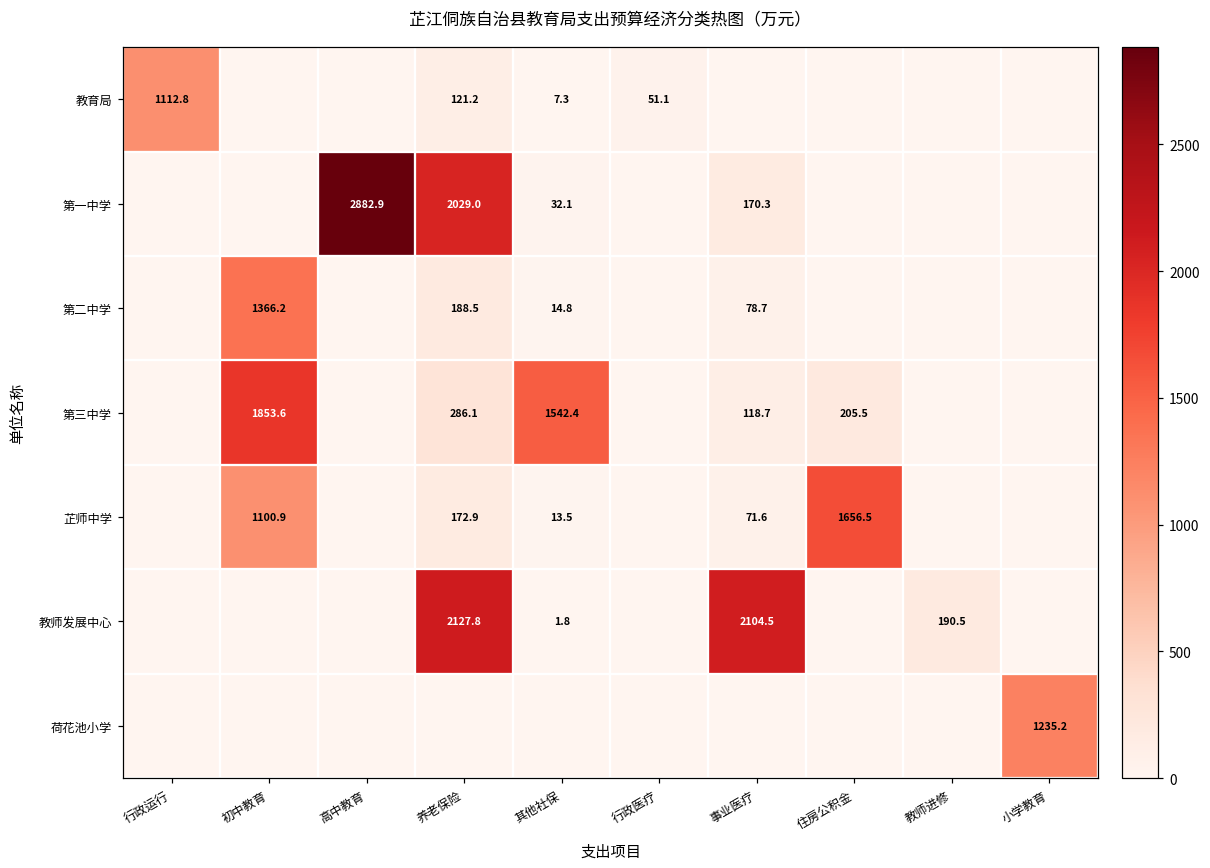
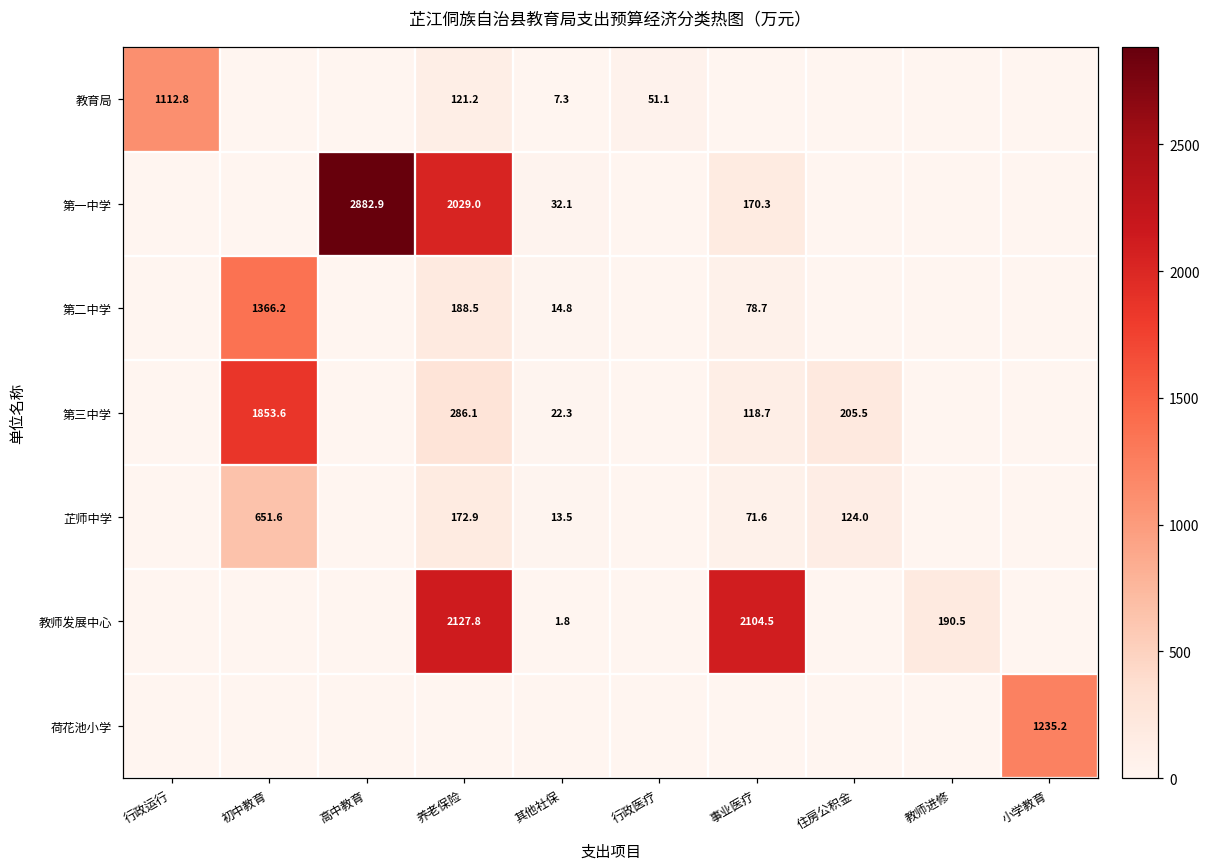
第三中学, 其他社保: 1542.4 -> 22.3
芷师中学, 初中教育: 1100.9 -> 651.6
芷师中学, 住房公积金: 1656.5 -> 124.0
